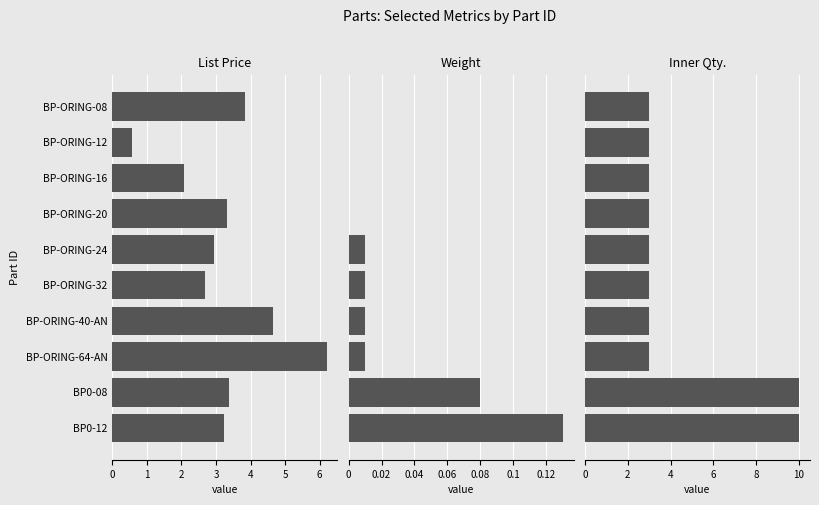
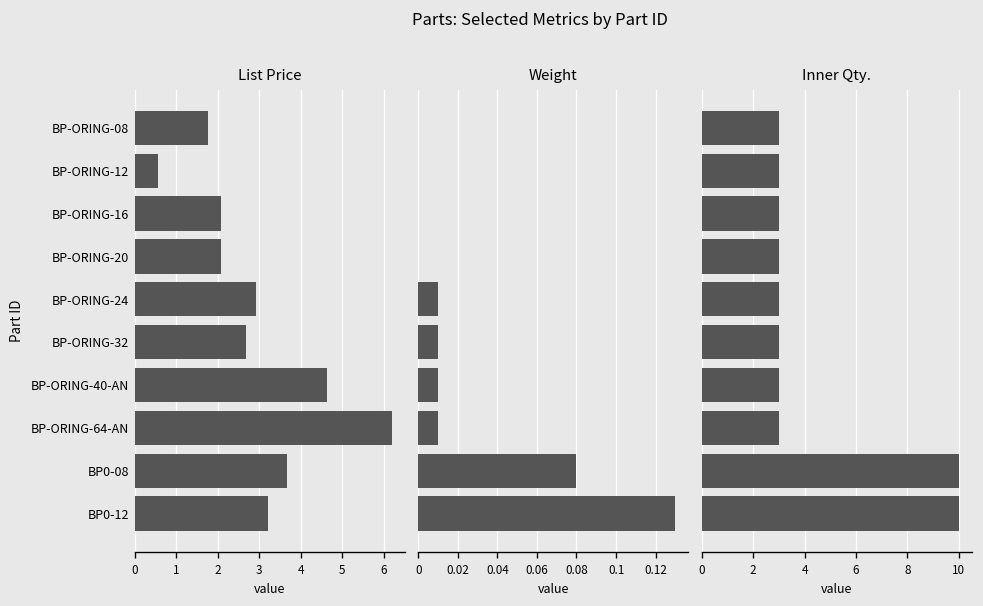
List Price, BP-ORING-08: 3.9 -> 1.8
List Price, BP-ORING-20: 3.3 -> 2.1
List Price, BP0-08: 3.4 -> 3.7
